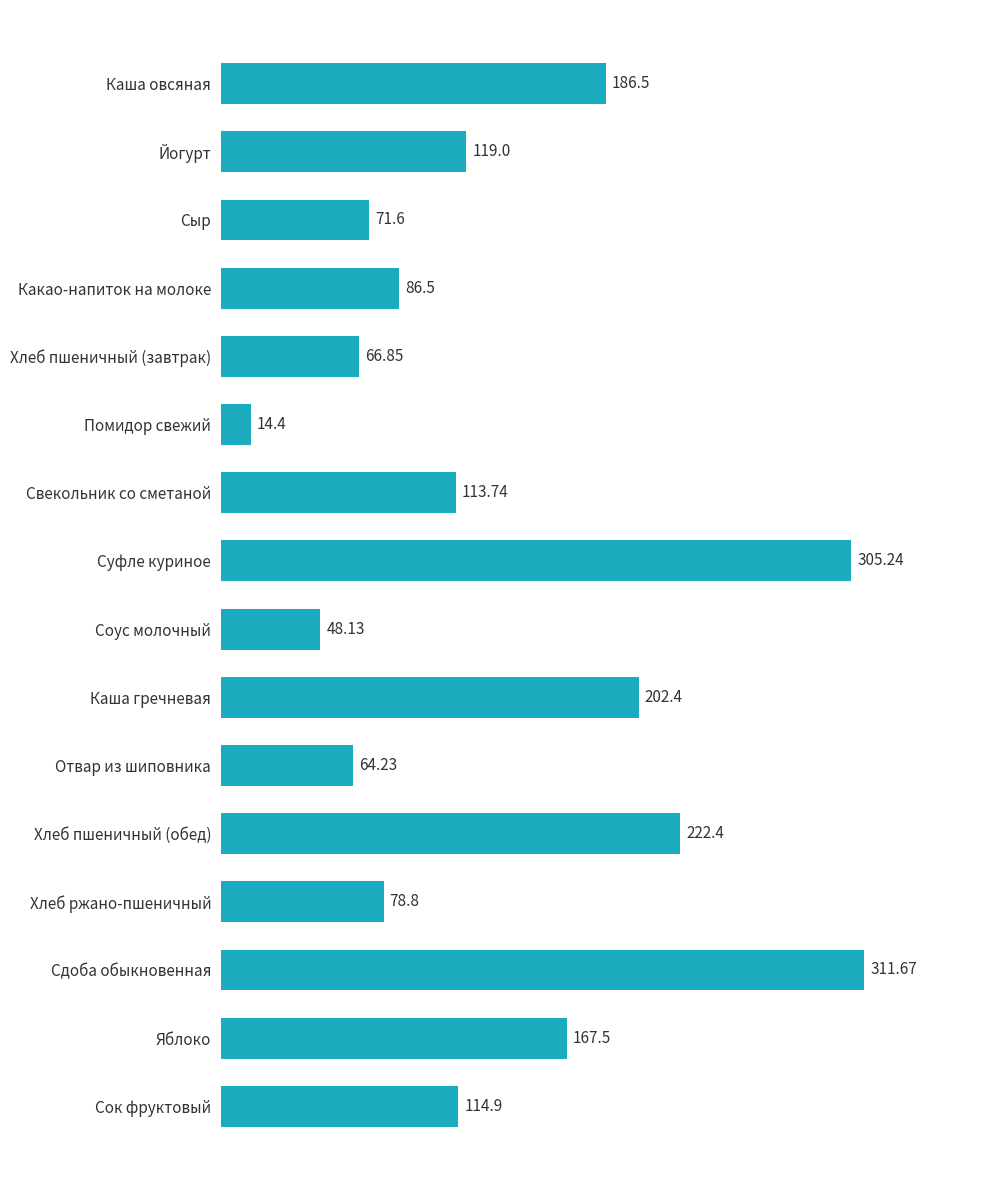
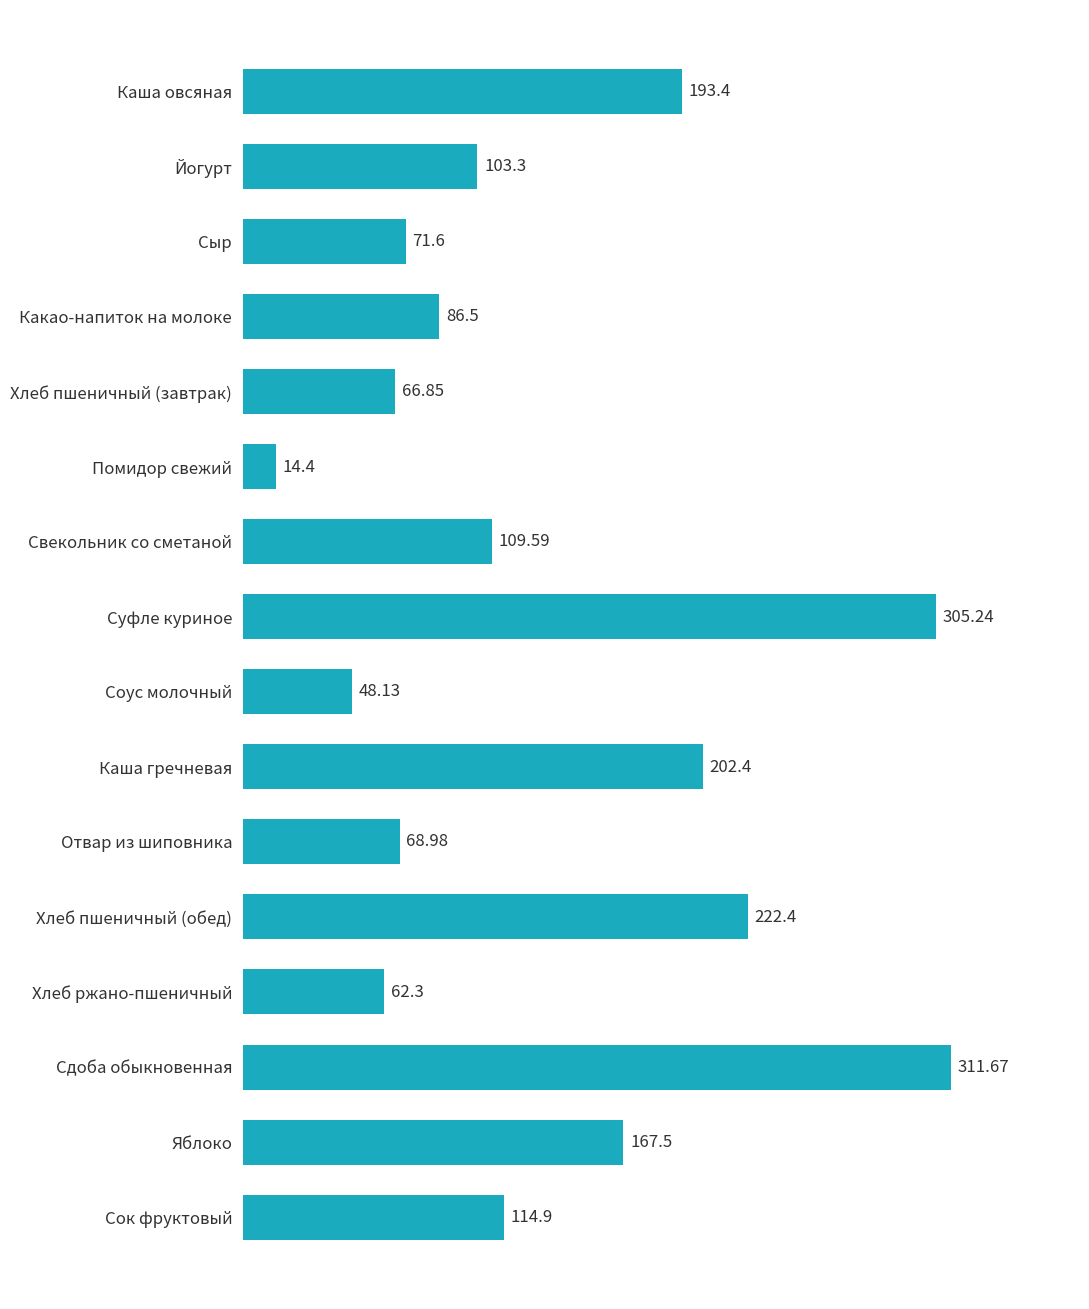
Каша овсяная: 186.5 -> 193.4
Йогурт: 119.0 -> 103.3
Свекольник со сметаной: 113.74 -> 109.59
Отвар из шиповника: 64.23 -> 68.98
Хлеб ржано-пшеничный: 78.8 -> 62.3
